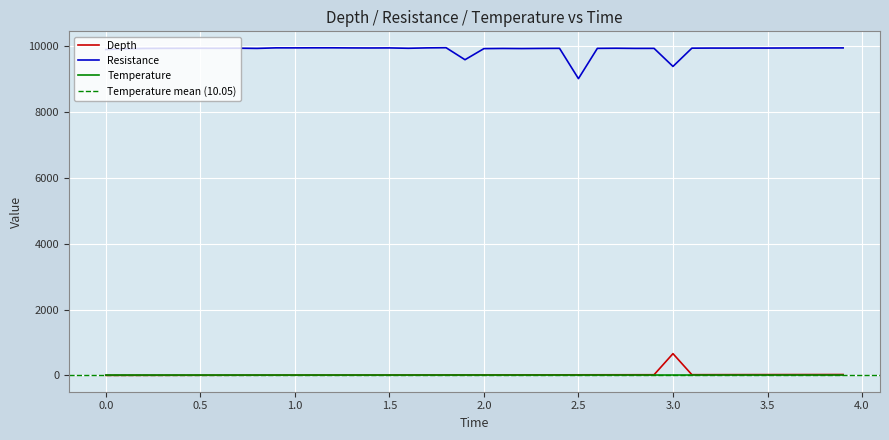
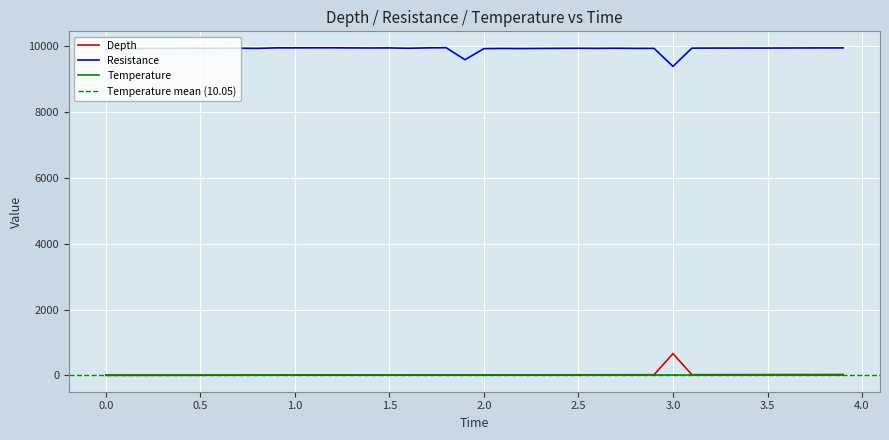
Resistance, 2.5: 9000 -> 9900
